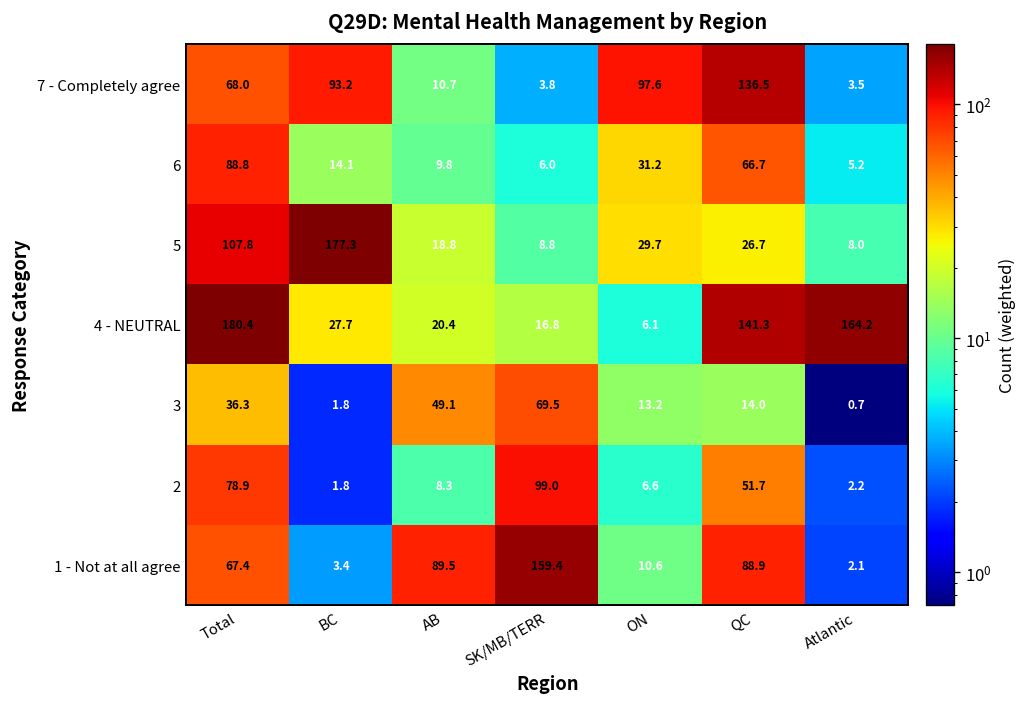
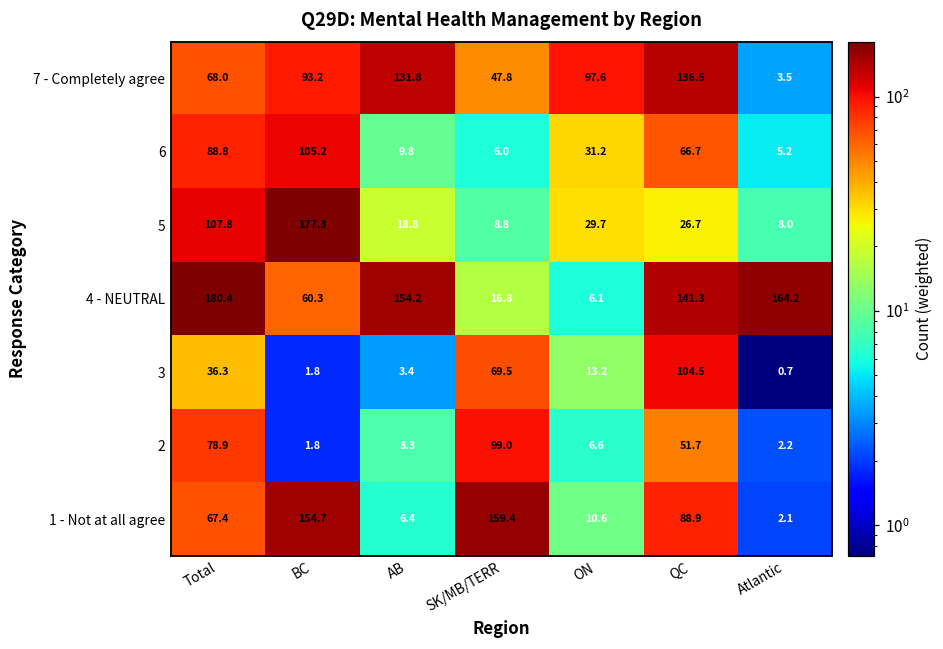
7 - Completely agree, AB: 10.7 -> 131.8
7 - Completely agree, SK/MB/TERR: 3.8 -> 47.8
6, BC: 14.1 -> 105.2
4 - NEUTRAL, BC: 27.7 -> 60.3
4 - NEUTRAL, AB: 20.4 -> 154.2
3, AB: 49.1 -> 3.4
3, QC: 14.0 -> 104.5
1 - Not at all agree, BC: 3.4 -> 154.7
1 - Not at all agree, AB: 89.5 -> 6.4
